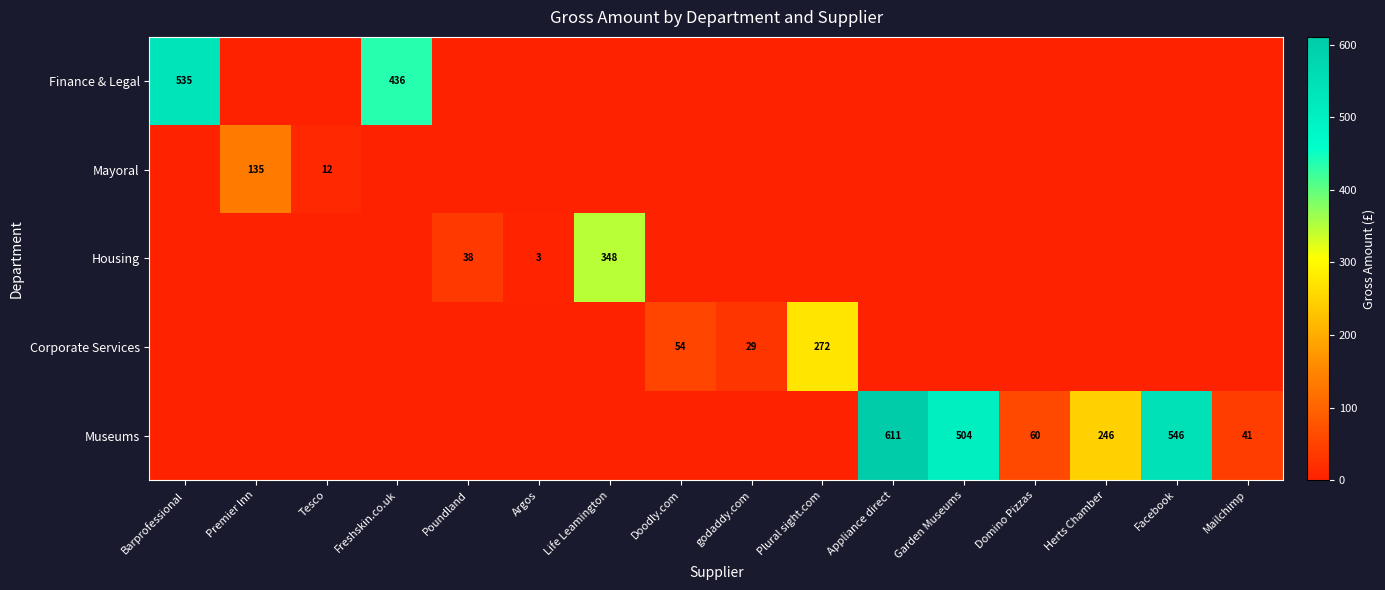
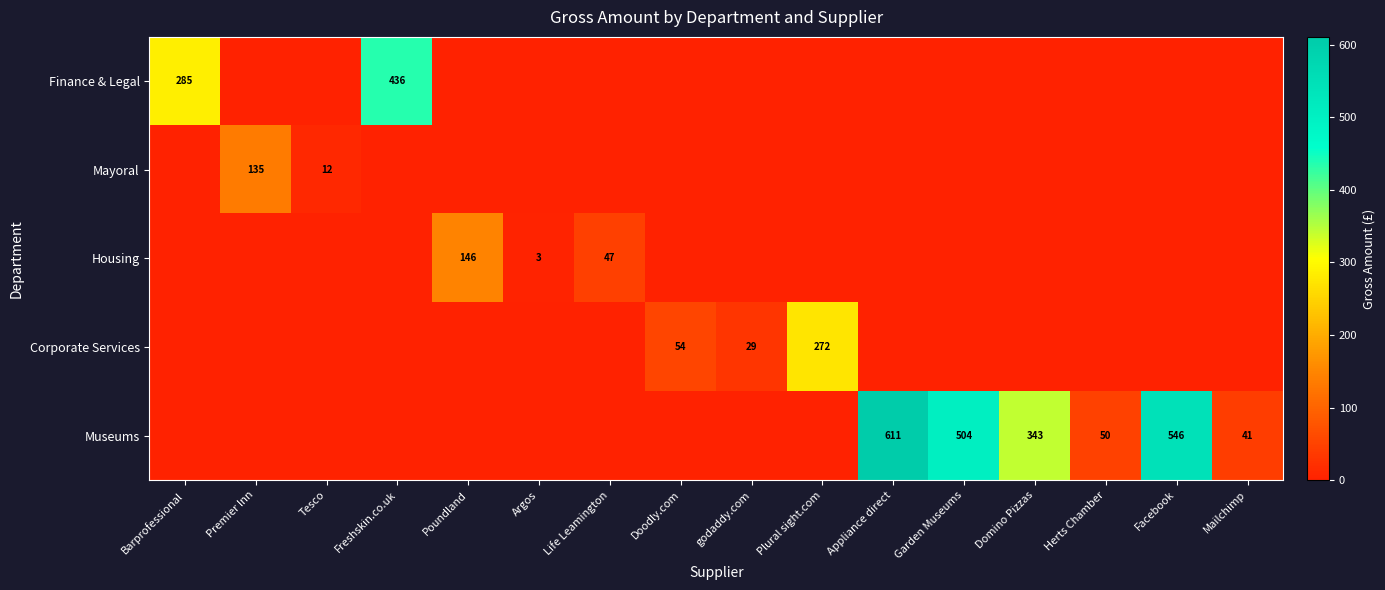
Finance & Legal, Barprofessional: 535 -> 285
Housing, Poundland: 38 -> 146
Housing, Life Leamington: 348 -> 47
Museums, Domino Pizzas: 60 -> 343
Museums, Herts Chamber: 246 -> 50
